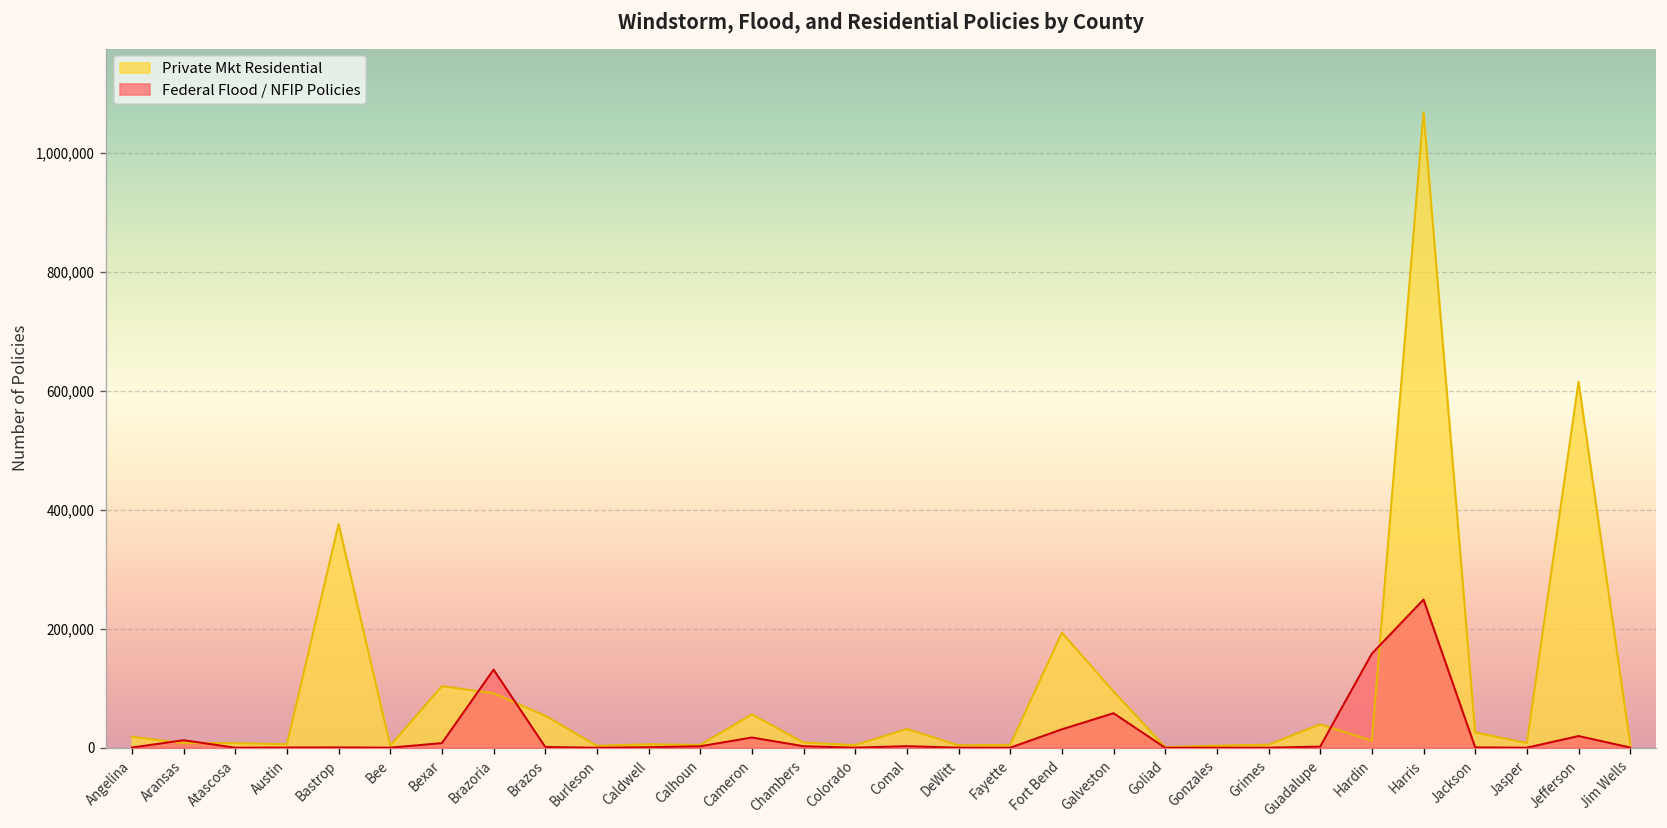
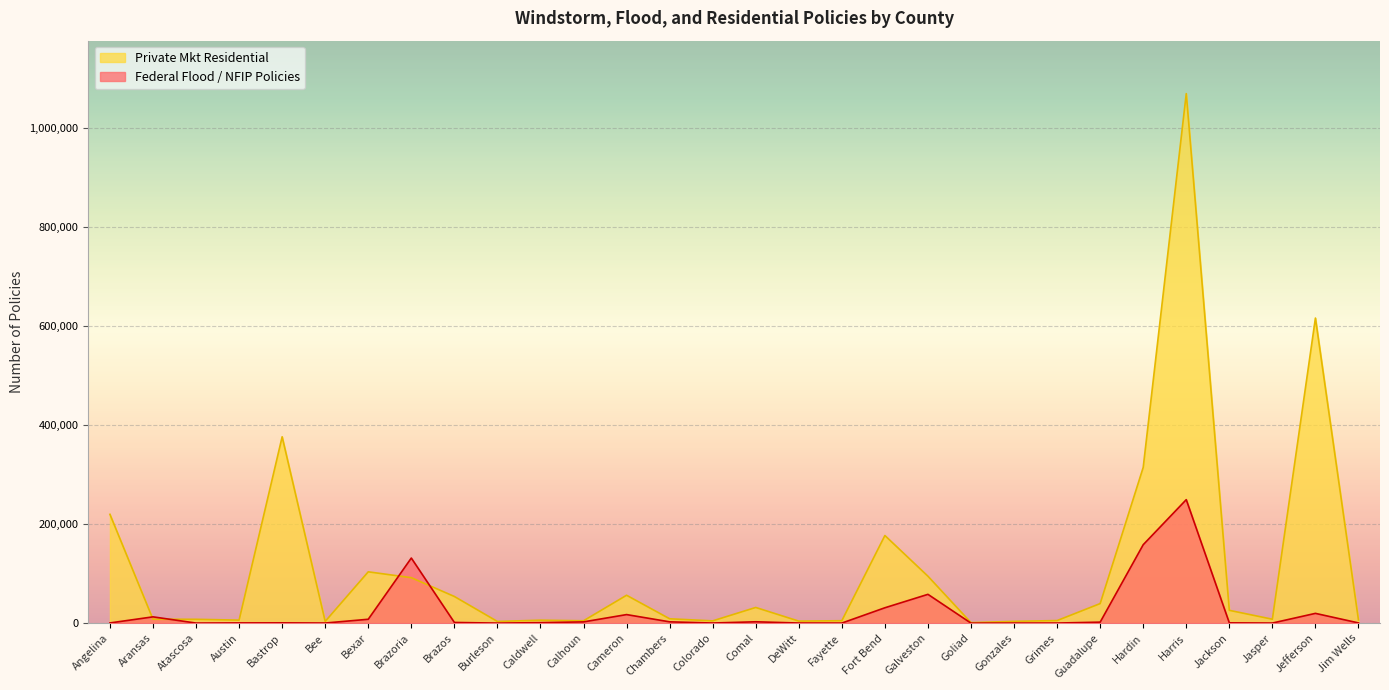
Private Mkt Residential, Angelina: 20,000 -> 220,000
Private Mkt Residential, Fort Bend: 190,000 -> 180,000
Private Mkt Residential, Hardin: 10,000 -> 310,000
